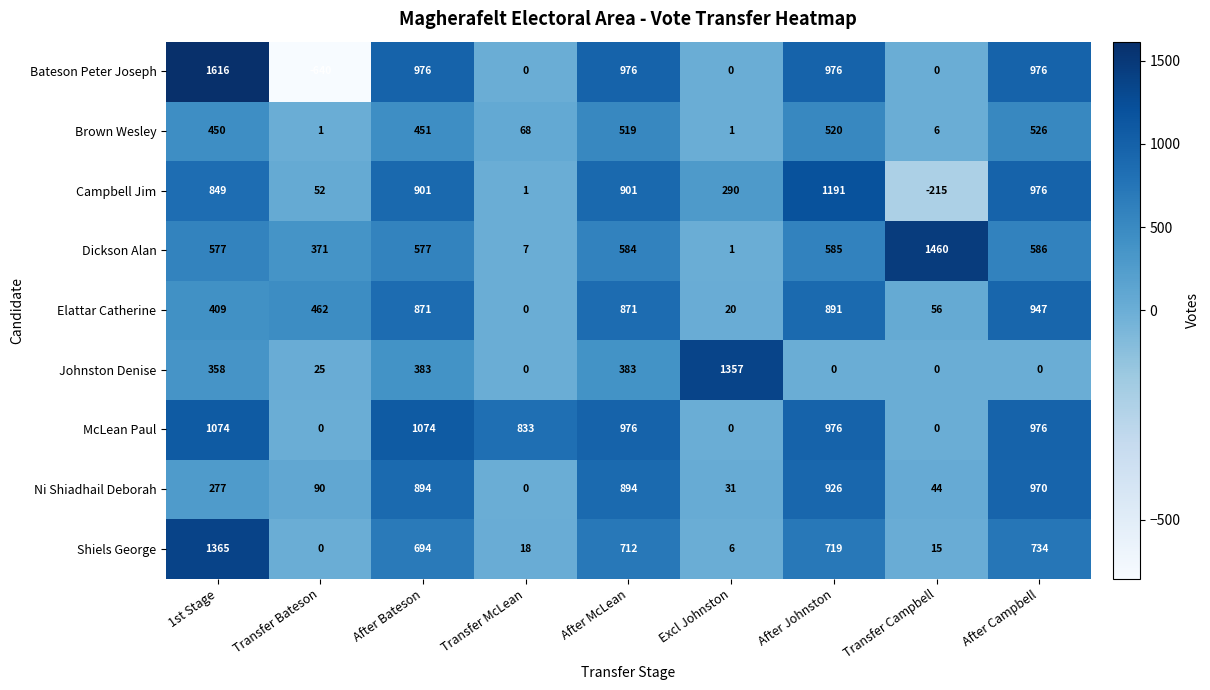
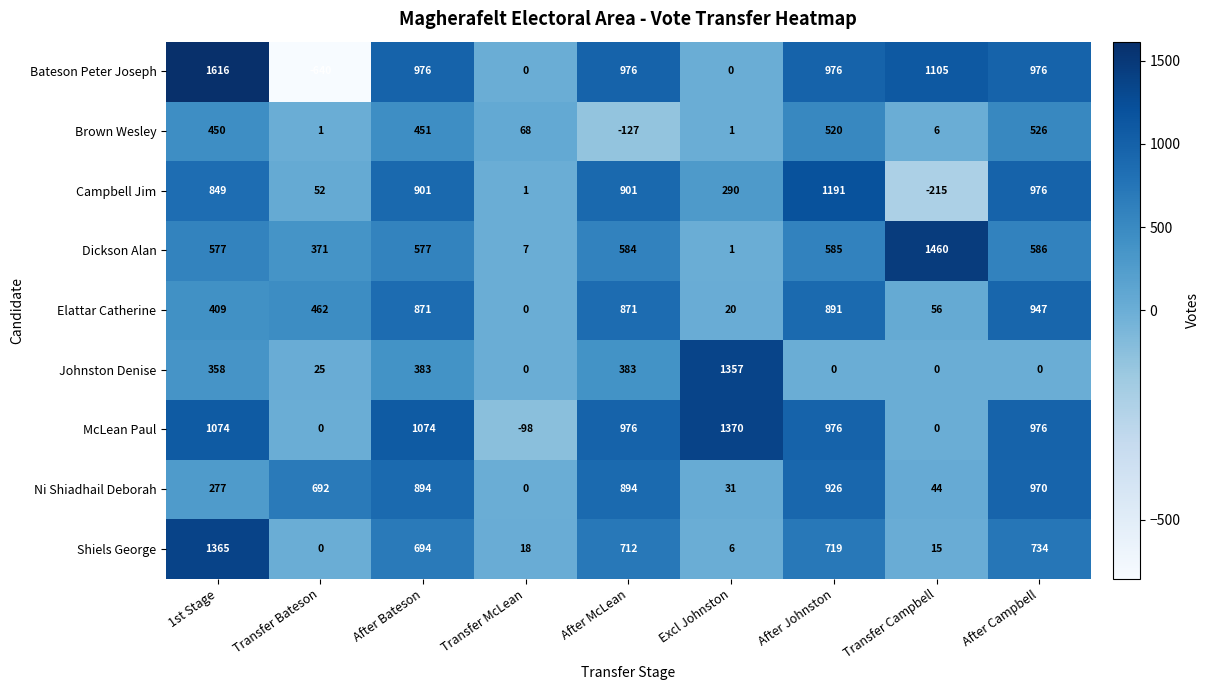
Bateson Peter Joseph, Transfer Campbell: 0 -> 1105
Brown Wesley, After McLean: 519 -> -127
McLean Paul, Transfer McLean: 833 -> -98
McLean Paul, Excl Johnston: 0 -> 1370
Ni Shiadhail Deborah, Transfer Bateson: 90 -> 692
